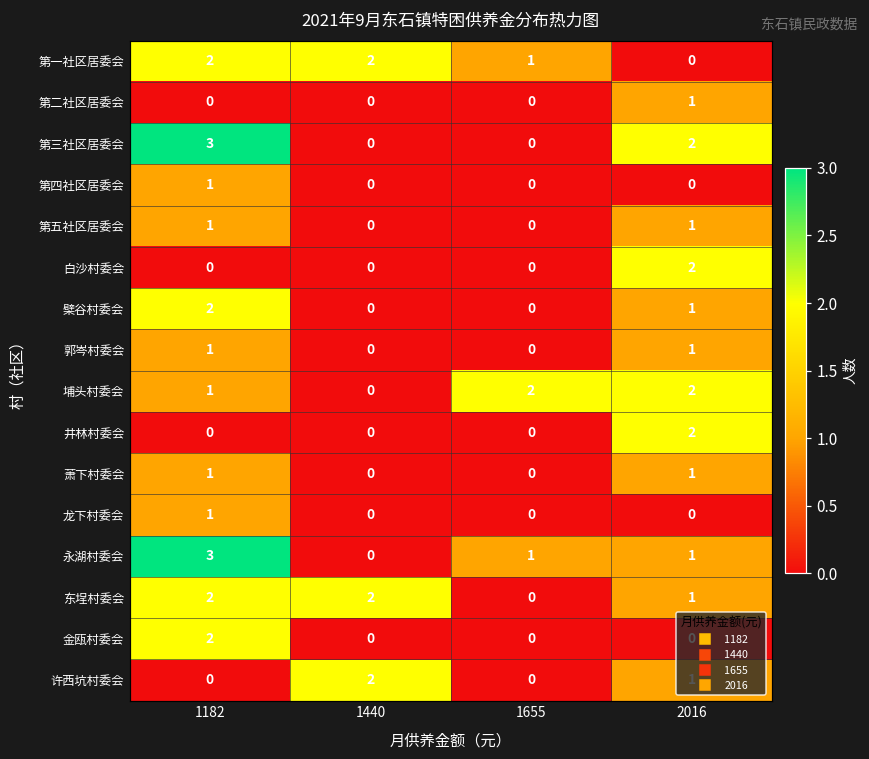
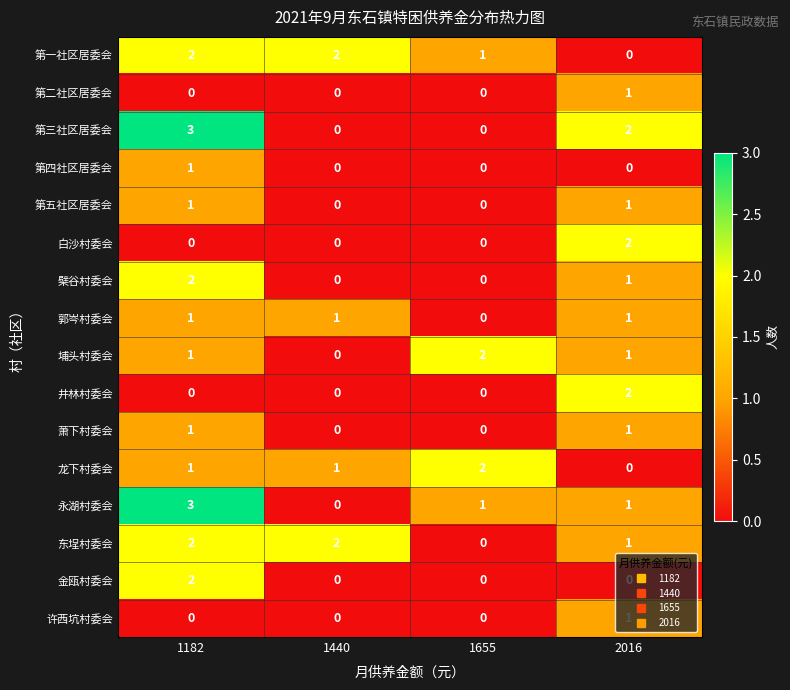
郭岑村委会, 1440: 0 -> 1
埔头村委会, 2016: 2 -> 1
龙下村委会, 1440: 0 -> 1
龙下村委会, 1655: 0 -> 2
许西坑村委会, 1440: 2 -> 0
